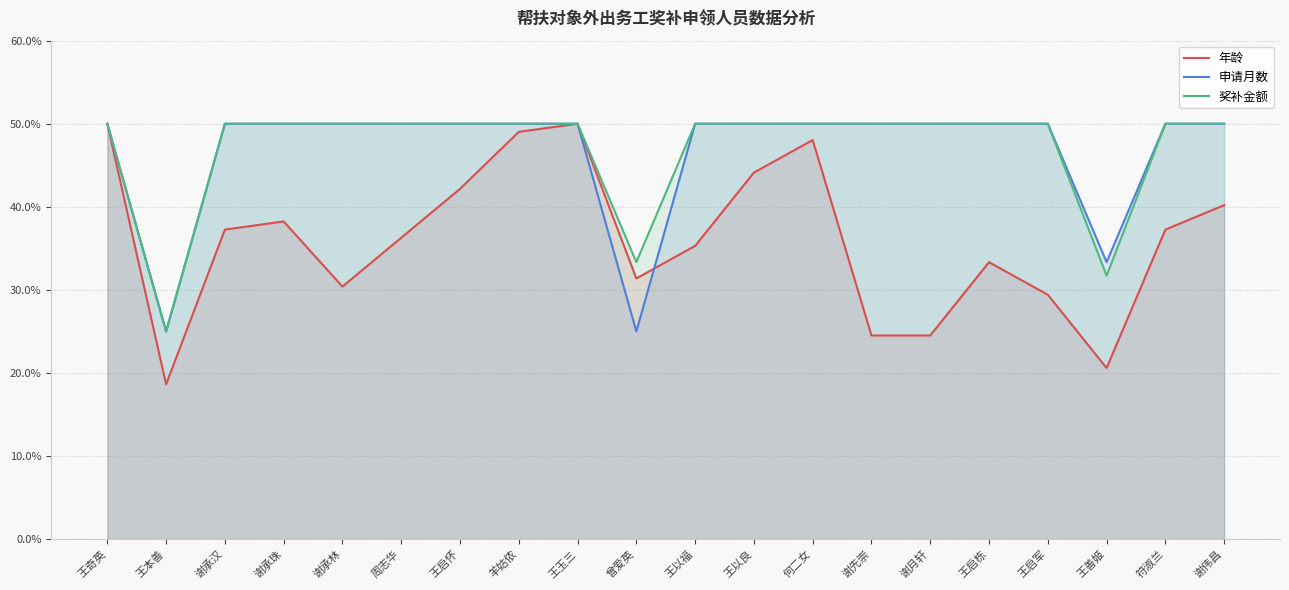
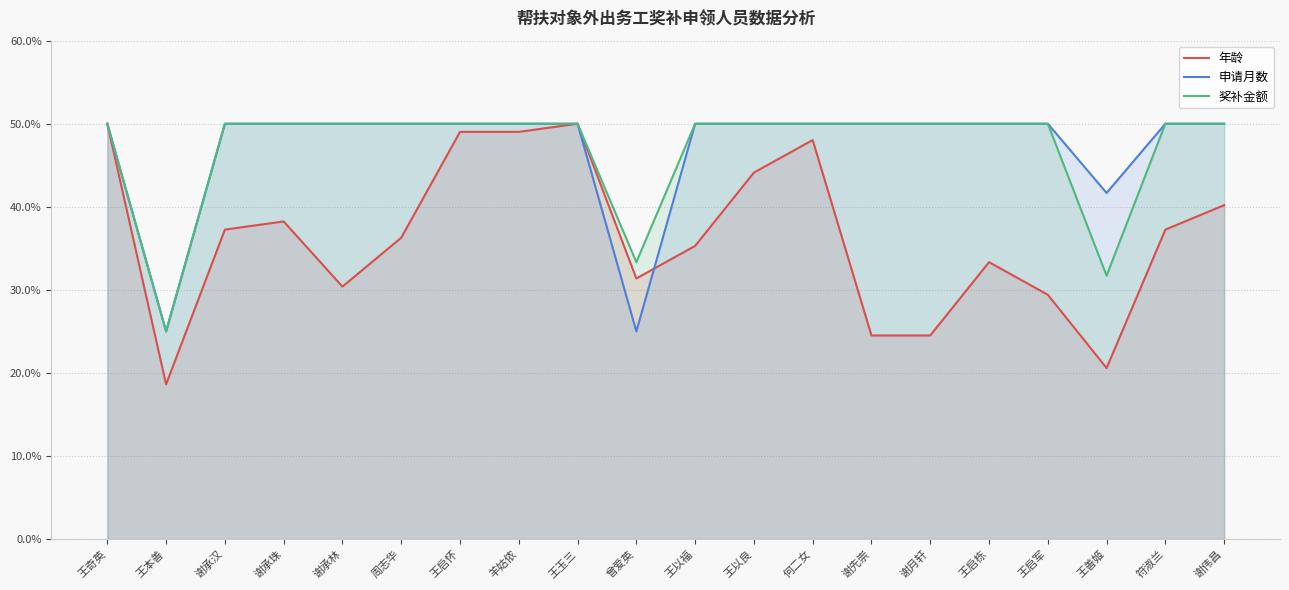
年龄, 王启怀: 42% -> 49%
申请月数, 王善姬: 33% -> 42%
